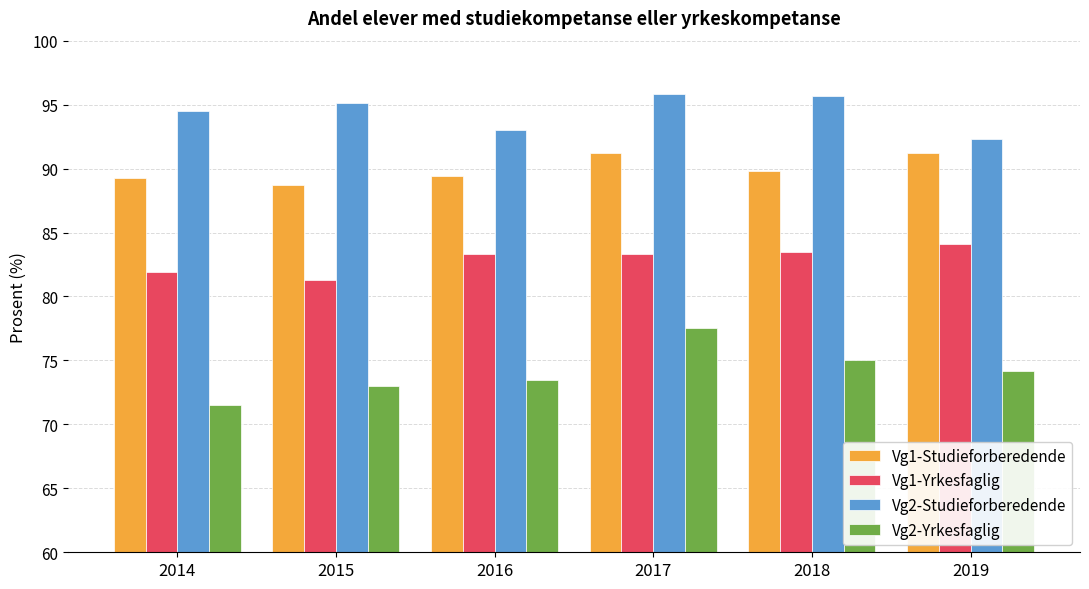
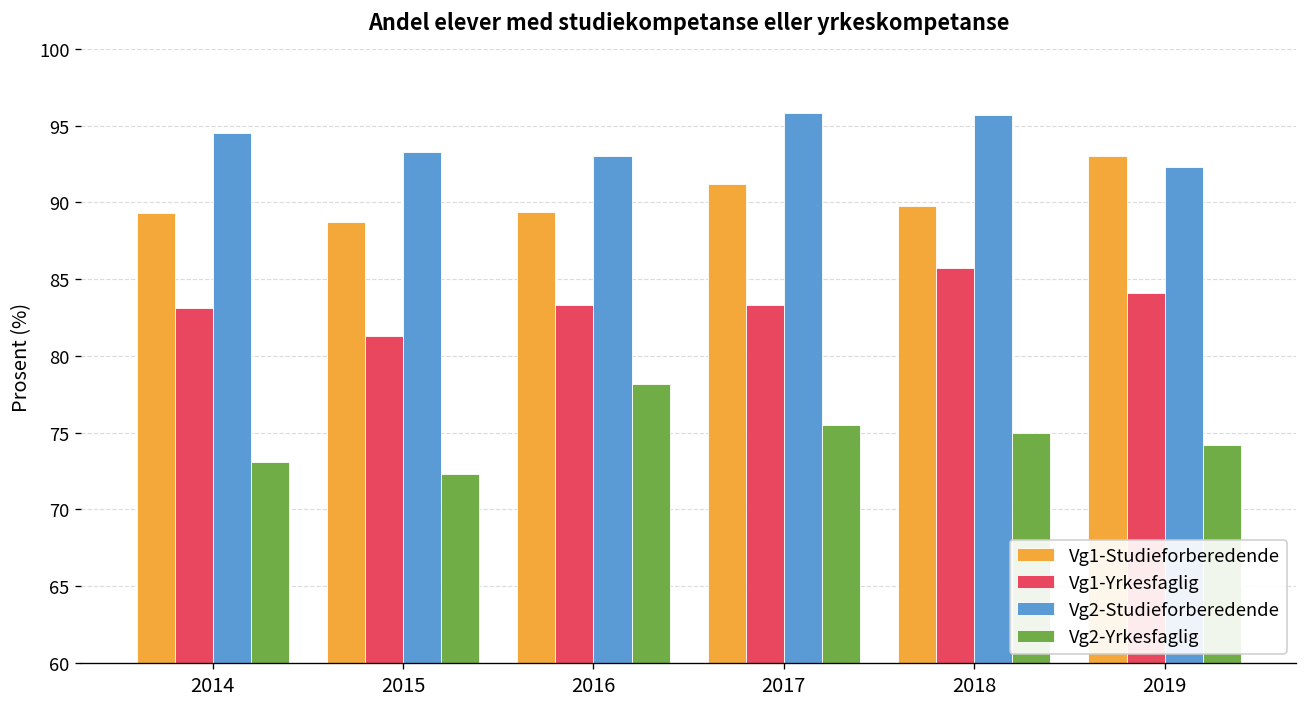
Vg1-Yrkesfaglig, 2014: 81.9 -> 83.1
Vg2-Yrkesfaglig, 2014: 71.5 -> 73.1
Vg2-Studieforberedende, 2015: 95.1 -> 93.3
Vg2-Yrkesfaglig, 2015: 73.0 -> 72.3
Vg2-Yrkesfaglig, 2016: 73.5 -> 78.2
Vg2-Yrkesfaglig, 2017: 77.5 -> 75.5
Vg1-Yrkesfaglig, 2018: 83.5 -> 85.7
Vg1-Studieforberedende, 2019: 91.2 -> 93.0
